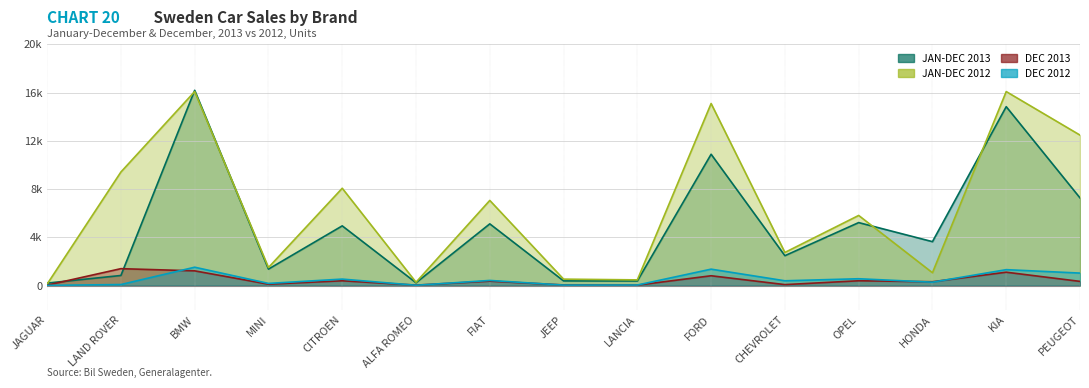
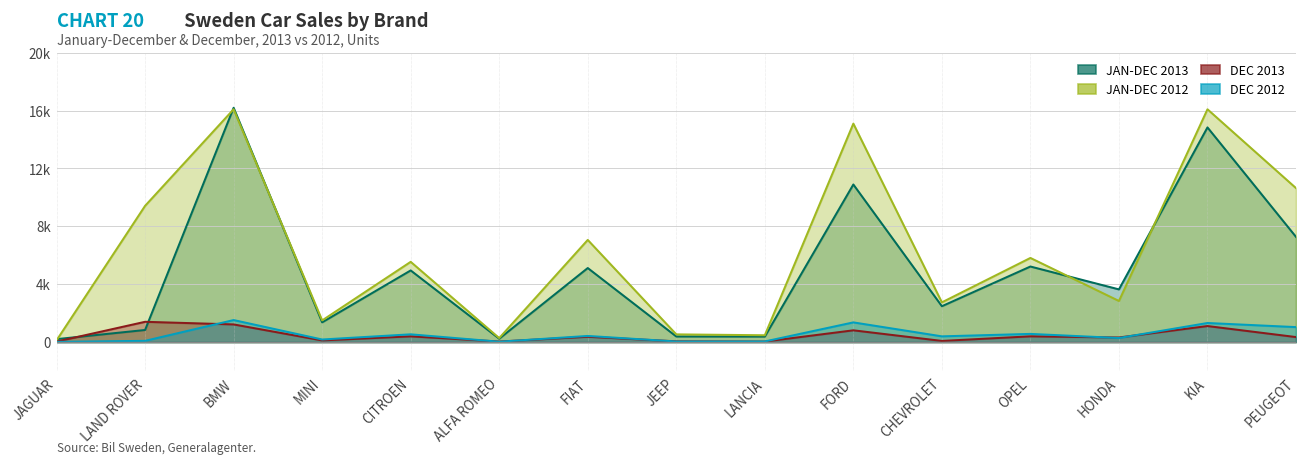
JAN-DEC 2012, CITROEN: 8100 -> 5500
JAN-DEC 2012, HONDA: 1100 -> 2800
JAN-DEC 2012, PEUGEOT: 12500 -> 10600
